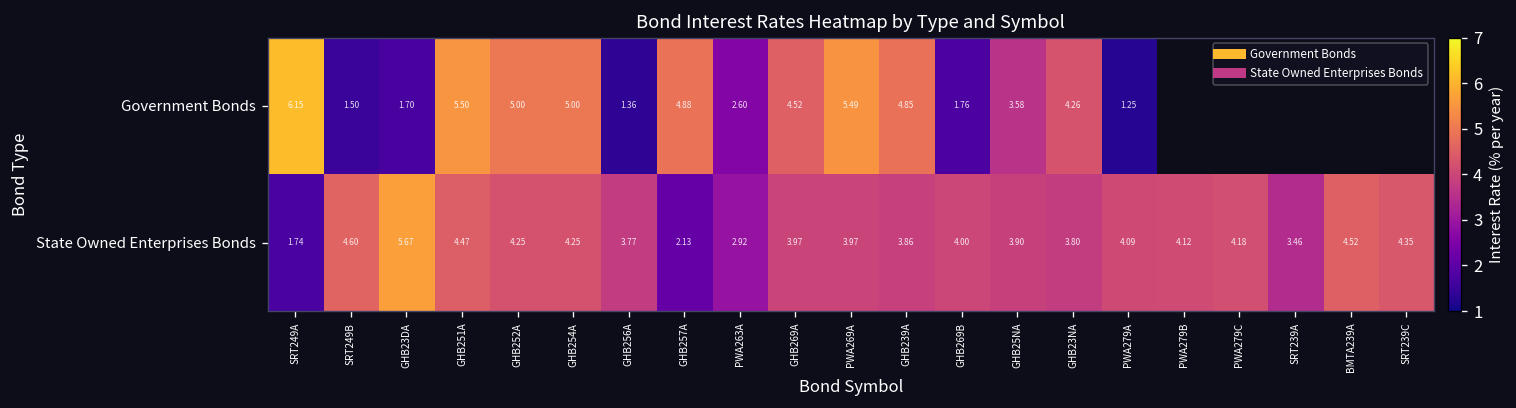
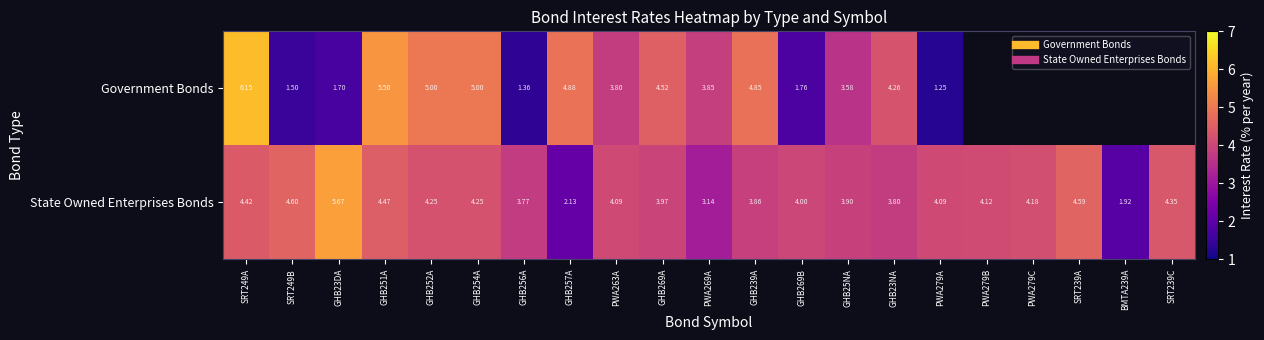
Government Bonds, PWA263A: 2.60 -> 3.80
Government Bonds, PWA269A: 5.49 -> 3.85
State Owned Enterprises Bonds, SRT249A: 1.74 -> 4.42
State Owned Enterprises Bonds, PWA263A: 2.92 -> 4.09
State Owned Enterprises Bonds, PWA269A: 3.97 -> 3.14
State Owned Enterprises Bonds, SRT239A: 3.46 -> 4.59
State Owned Enterprises Bonds, BMTA239A: 4.52 -> 1.92
